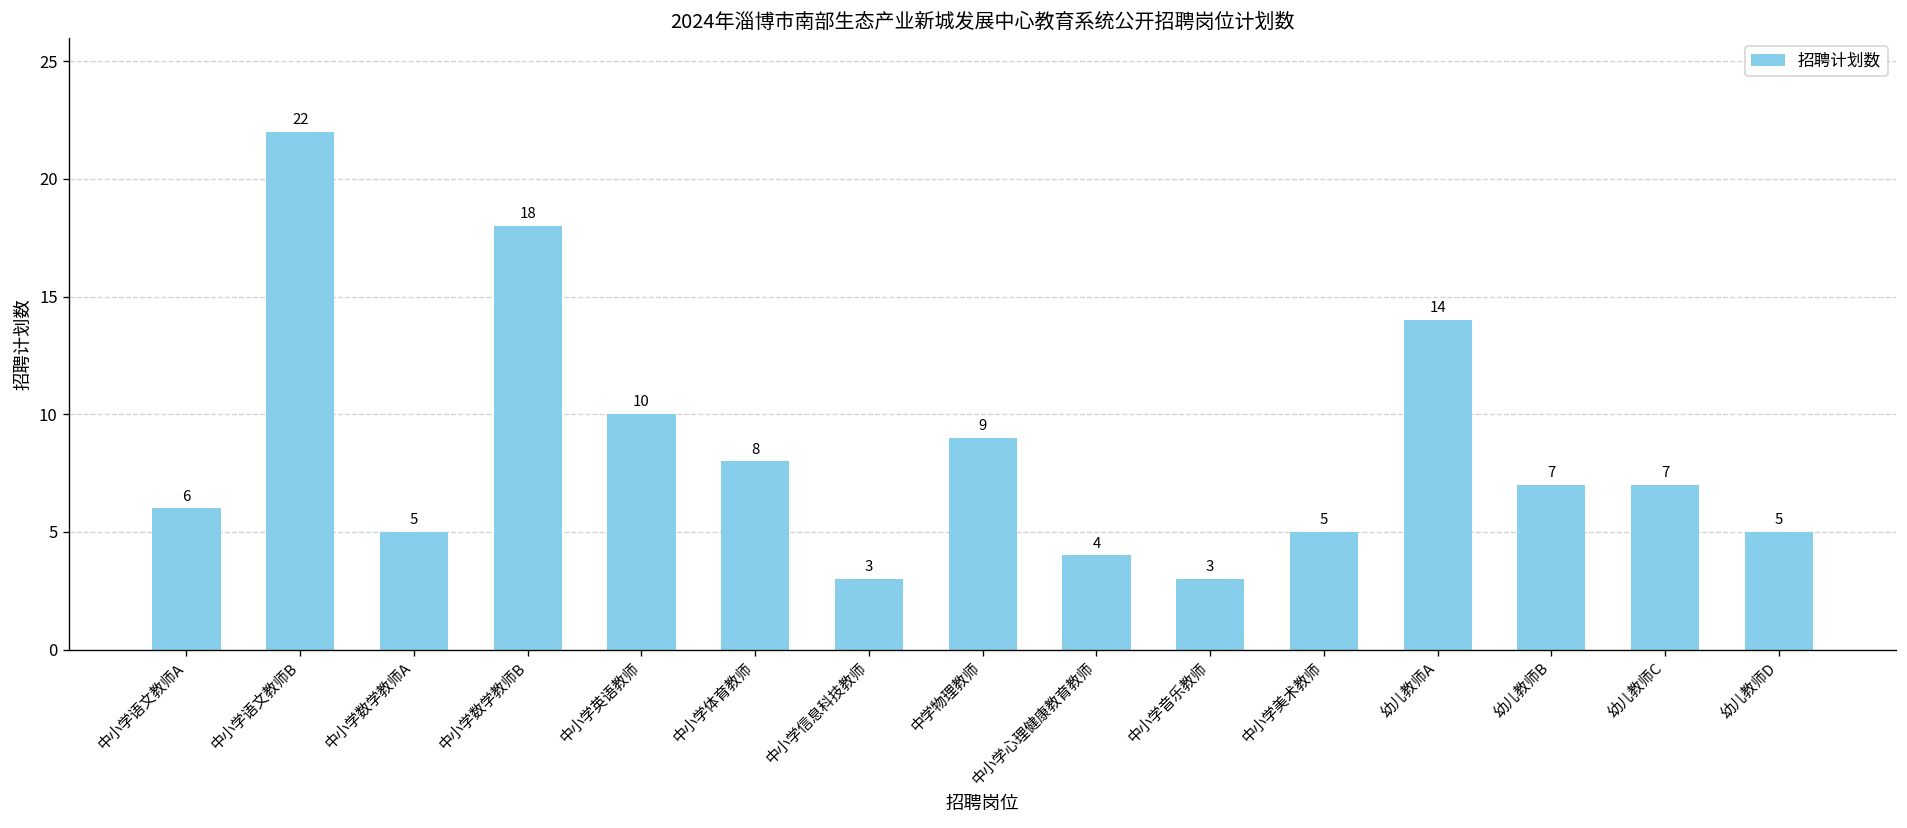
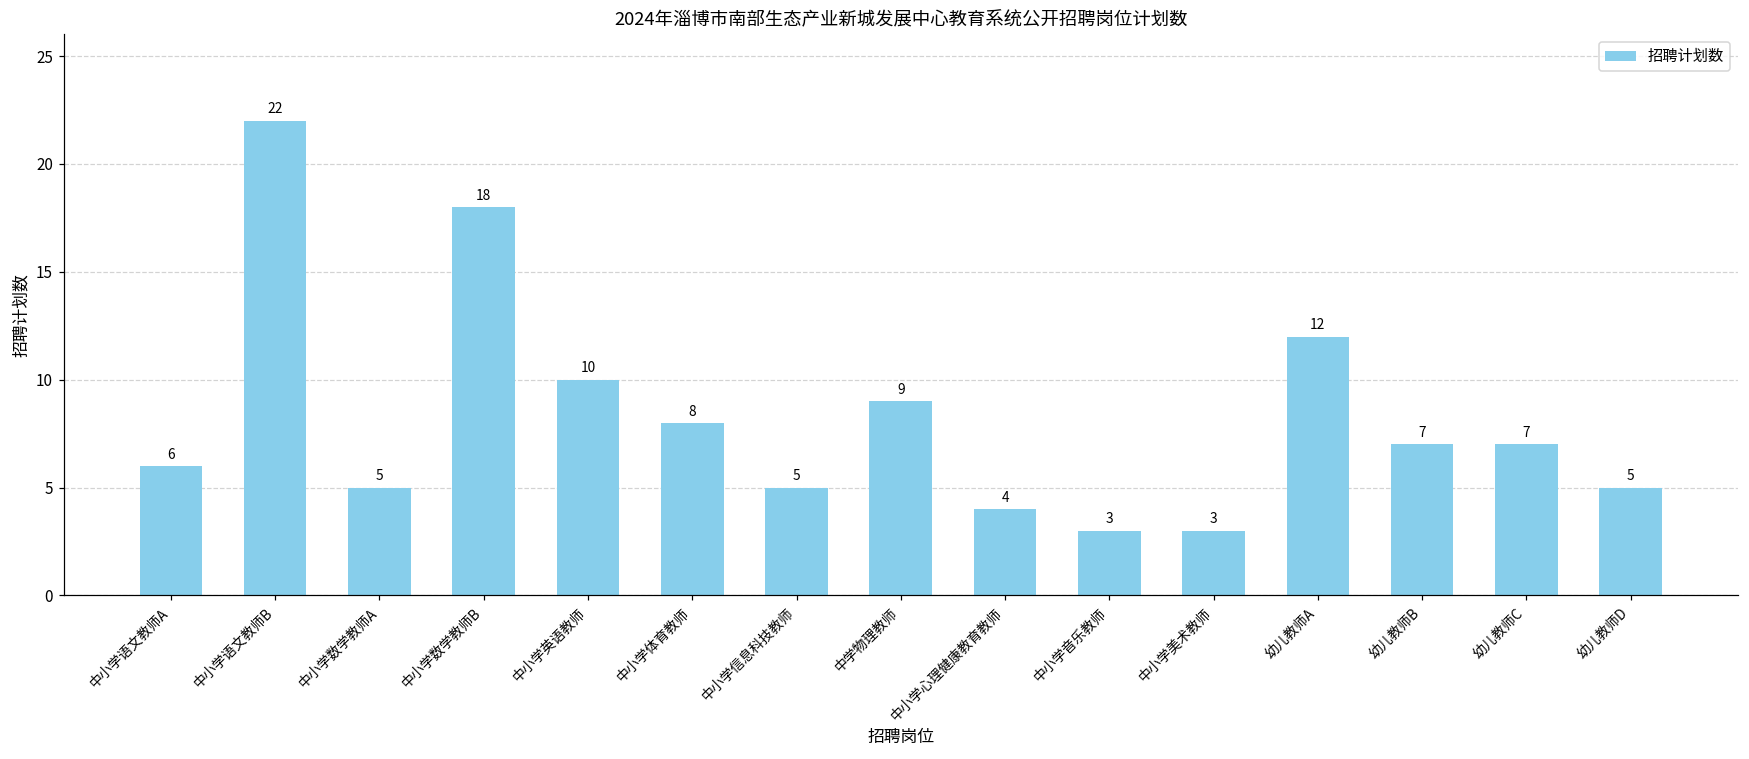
中小学信息科技教师: 3 -> 5
中小学美术教师: 5 -> 3
幼儿教师A: 14 -> 12
